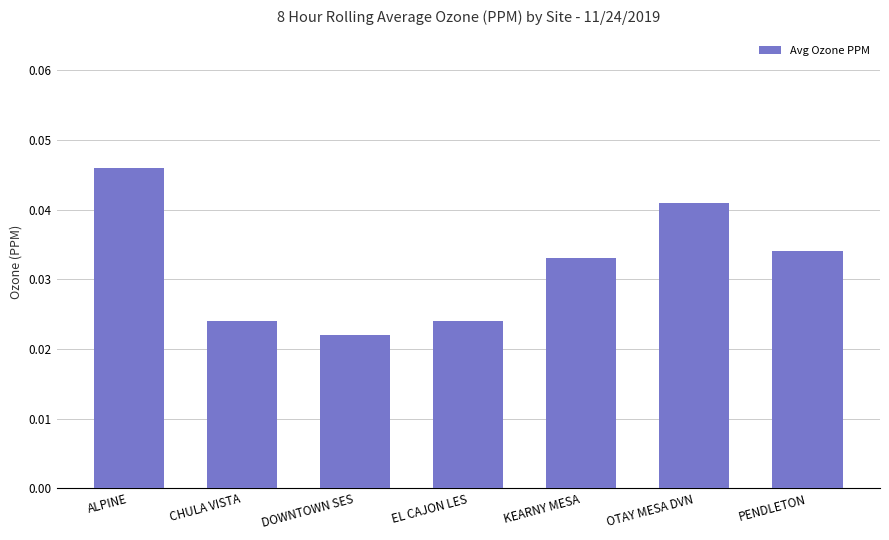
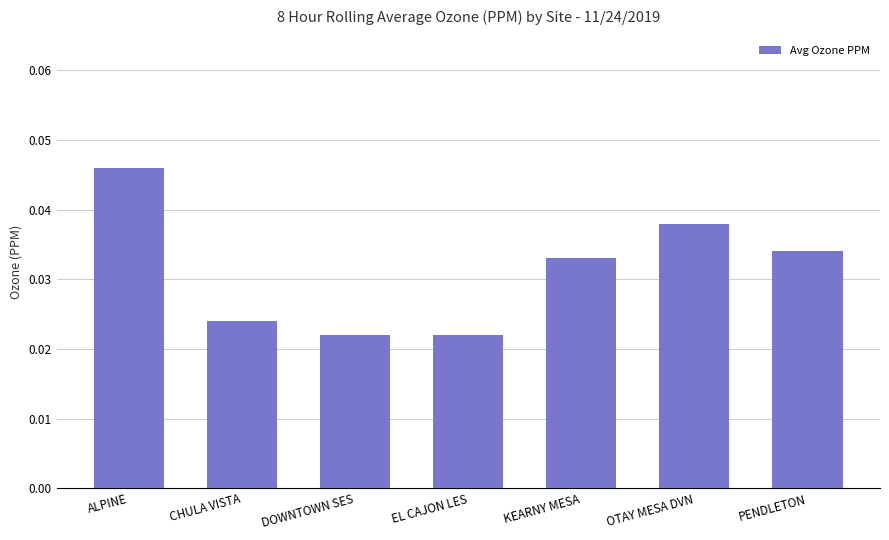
EL CAJON LES: 0.024 -> 0.022
OTAY MESA DVN: 0.041 -> 0.038
